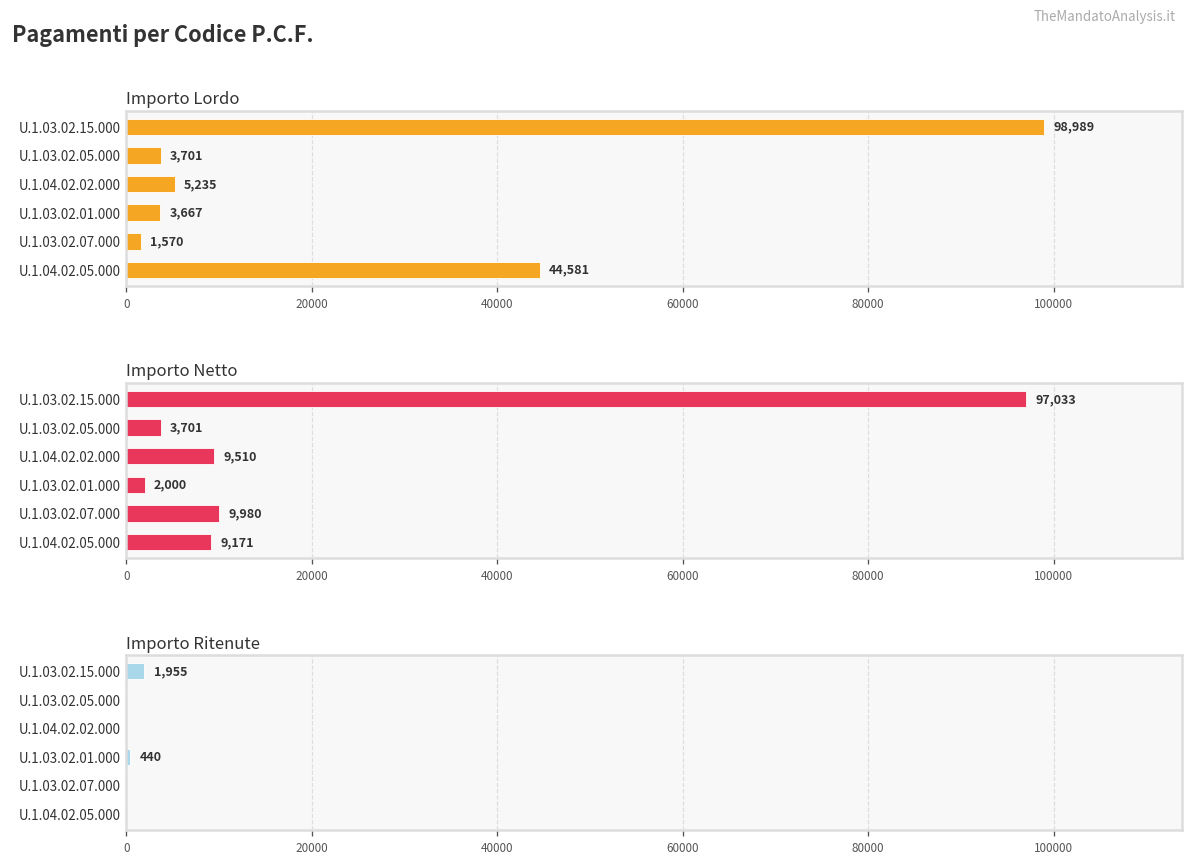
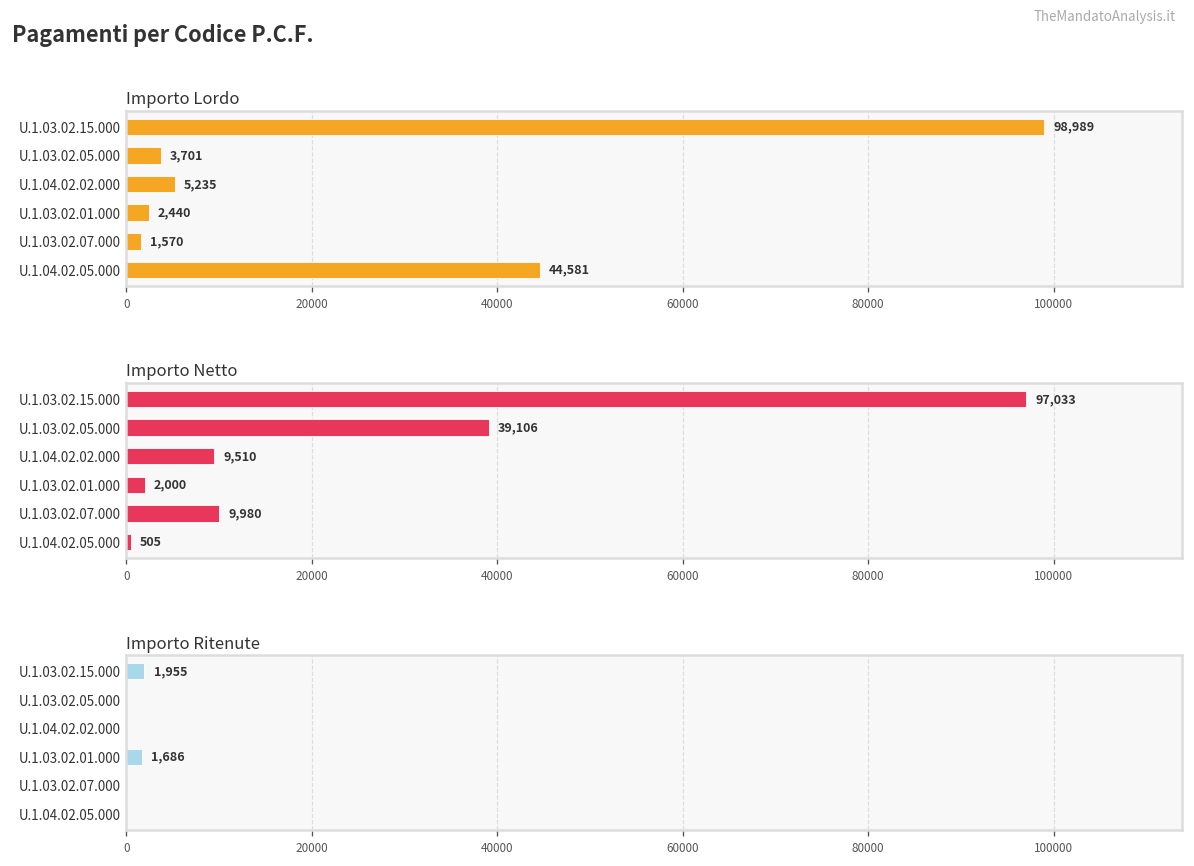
Importo Lordo, U.1.03.02.01.000: 3,667 -> 2,440
Importo Netto, U.1.03.02.05.000: 3,701 -> 39,106
Importo Netto, U.1.04.02.05.000: 9,171 -> 505
Importo Ritenute, U.1.03.02.01.000: 440 -> 1,686
